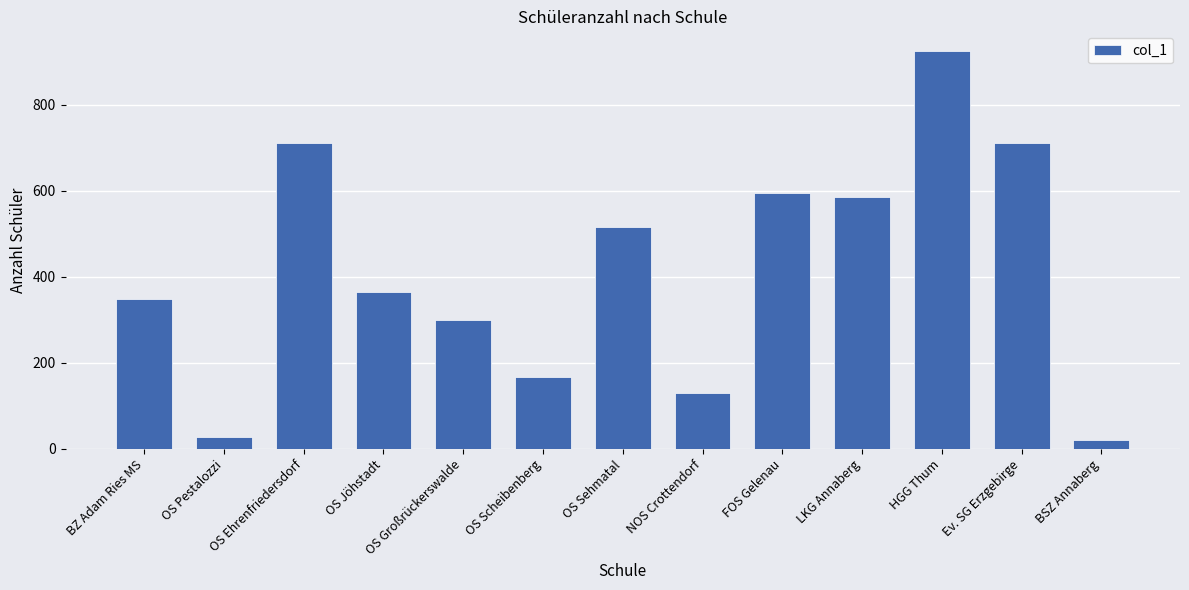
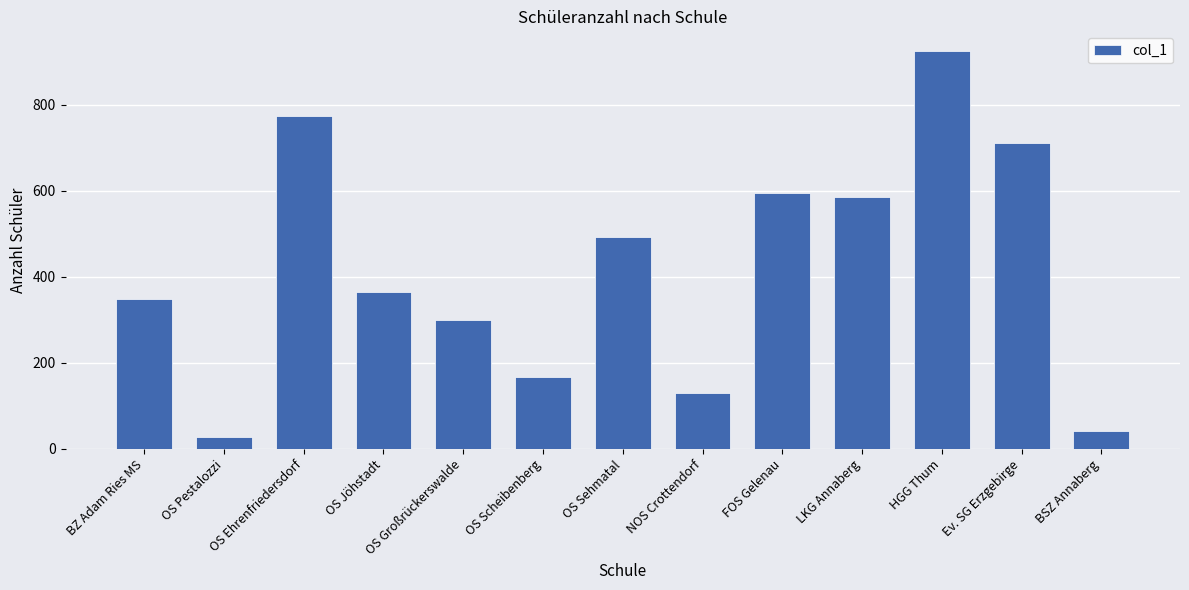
OS Ehrenfriedersdorf: 710 -> 770
OS Sehmatal: 520 -> 490
BSZ Annaberg: 20 -> 40
